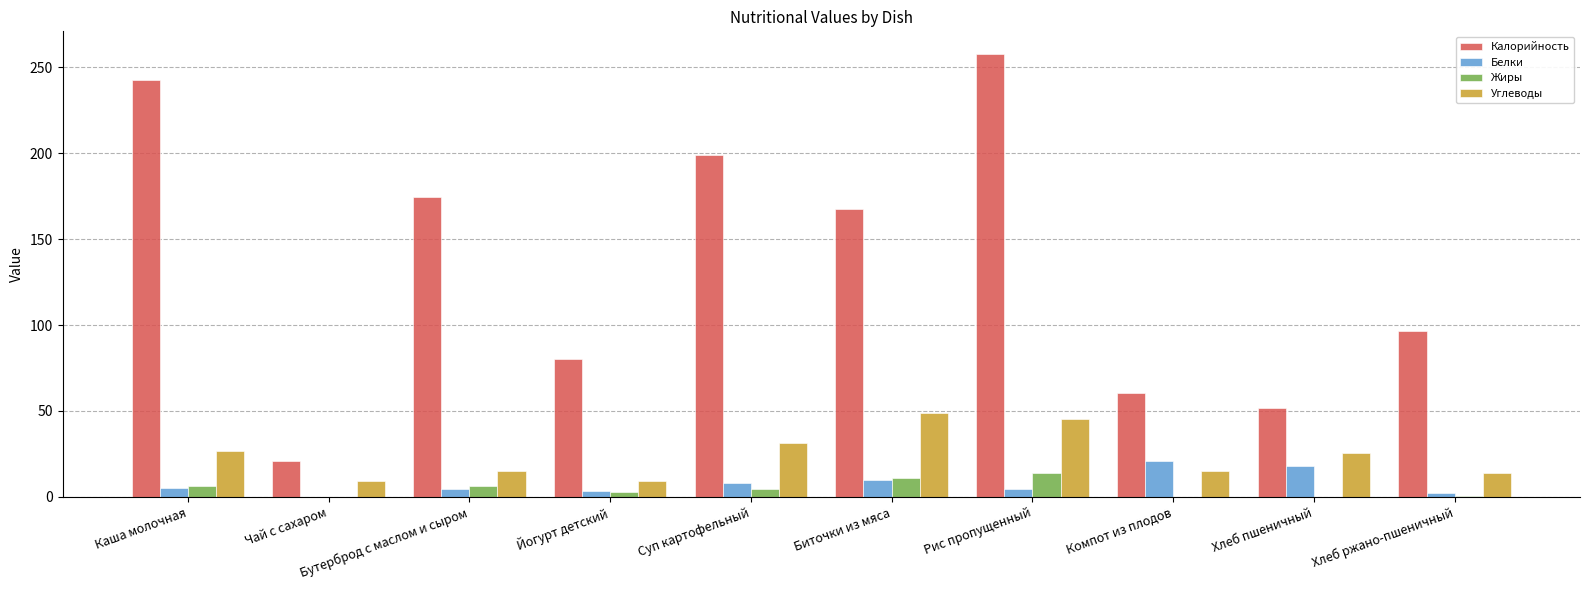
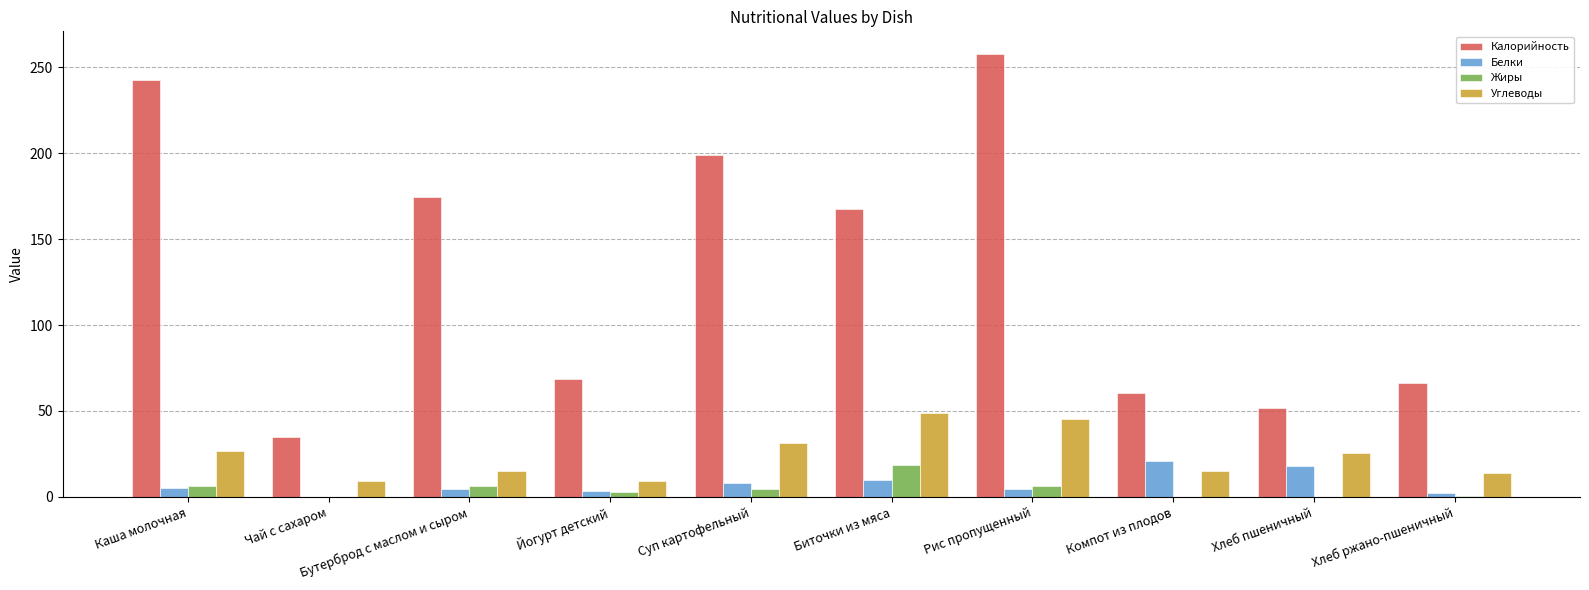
Калорийность, Чай с сахаром: 21 -> 35
Калорийность, Йогурт детский: 80 -> 69
Жиры, Биточки из мяса: 11 -> 19
Жиры, Рис пропущенный: 14 -> 7
Калорийность, Хлеб ржано-пшеничный: 97 -> 66
